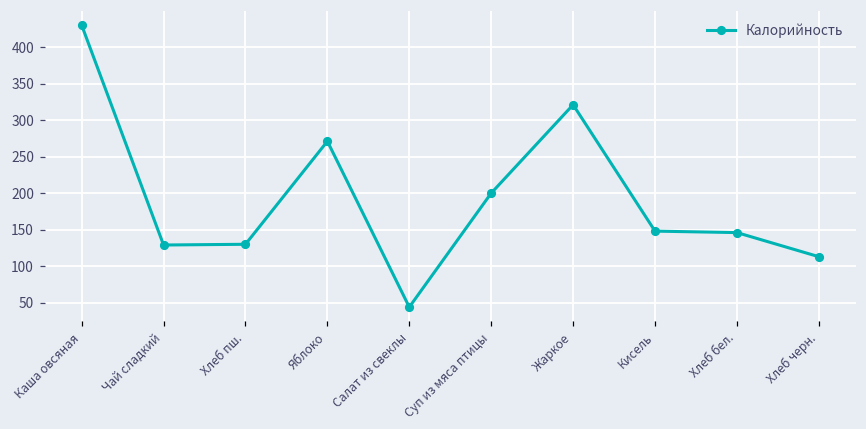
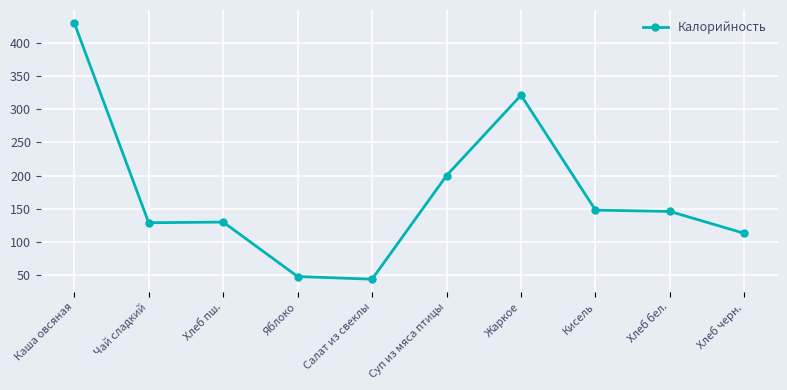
Яблоко: 270 -> 50
